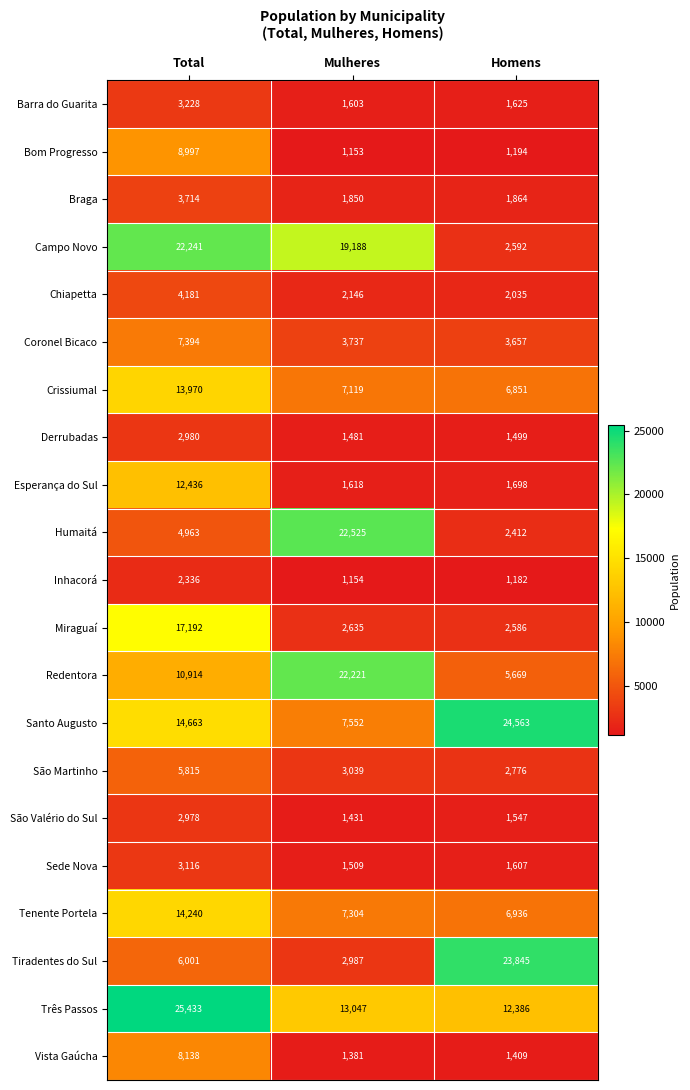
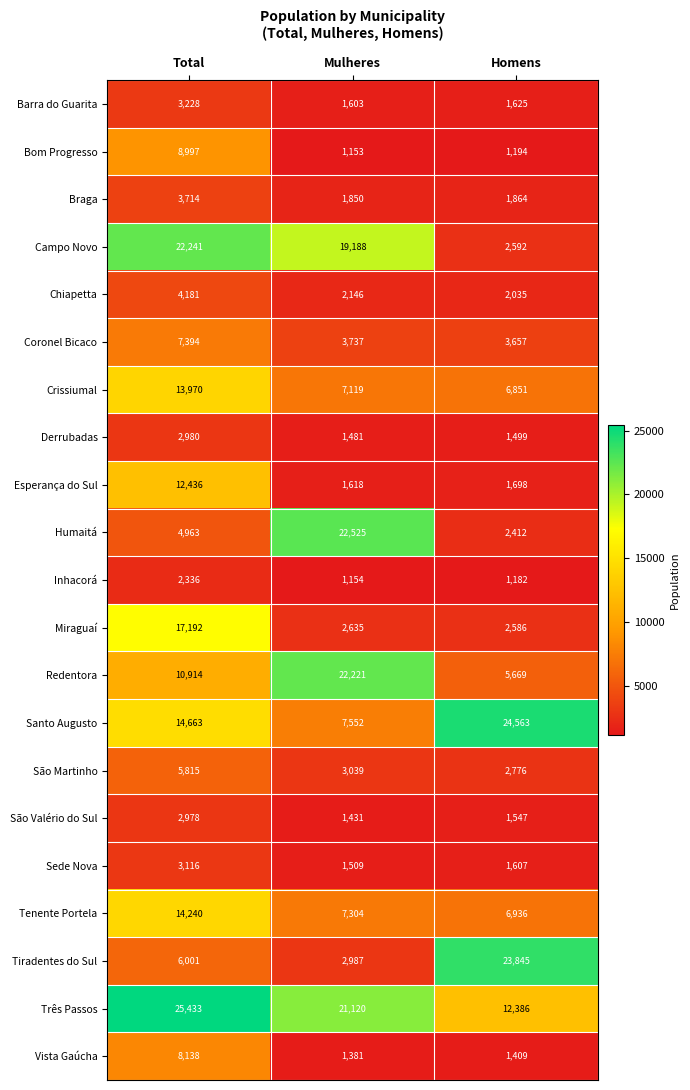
Três Passos, Mulheres: 13,047 -> 21,120
